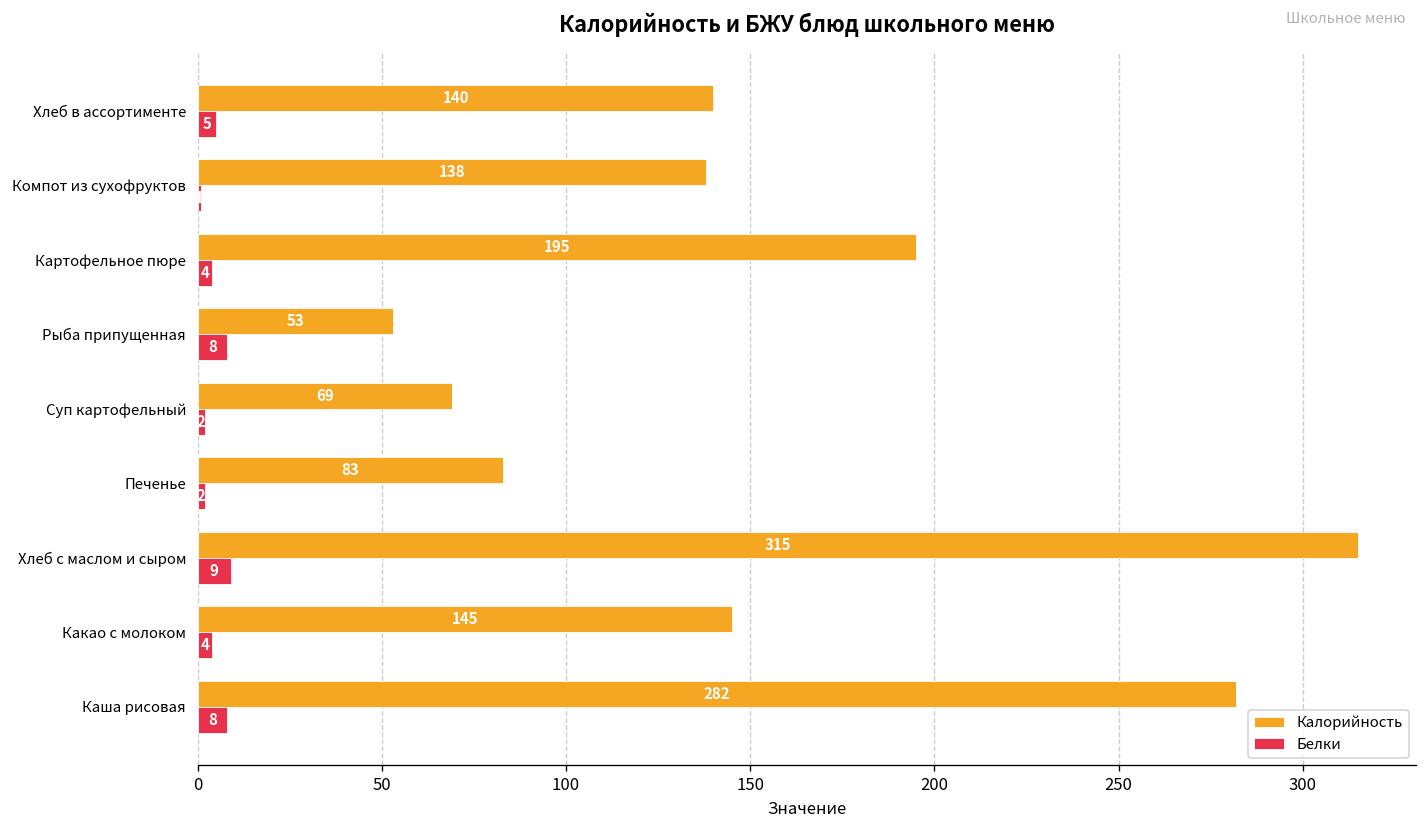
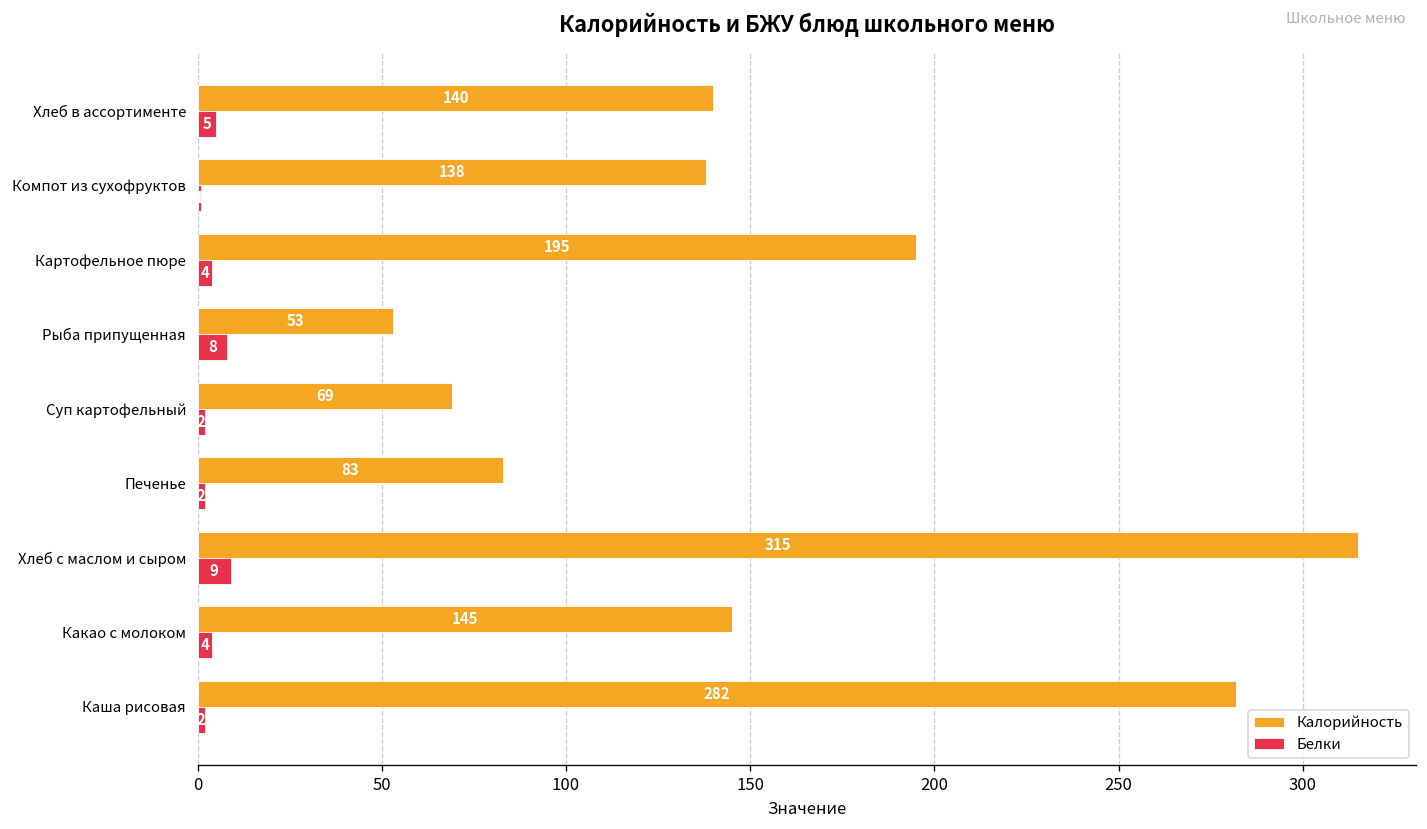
Белки, Каша рисовая: 8 -> 2
